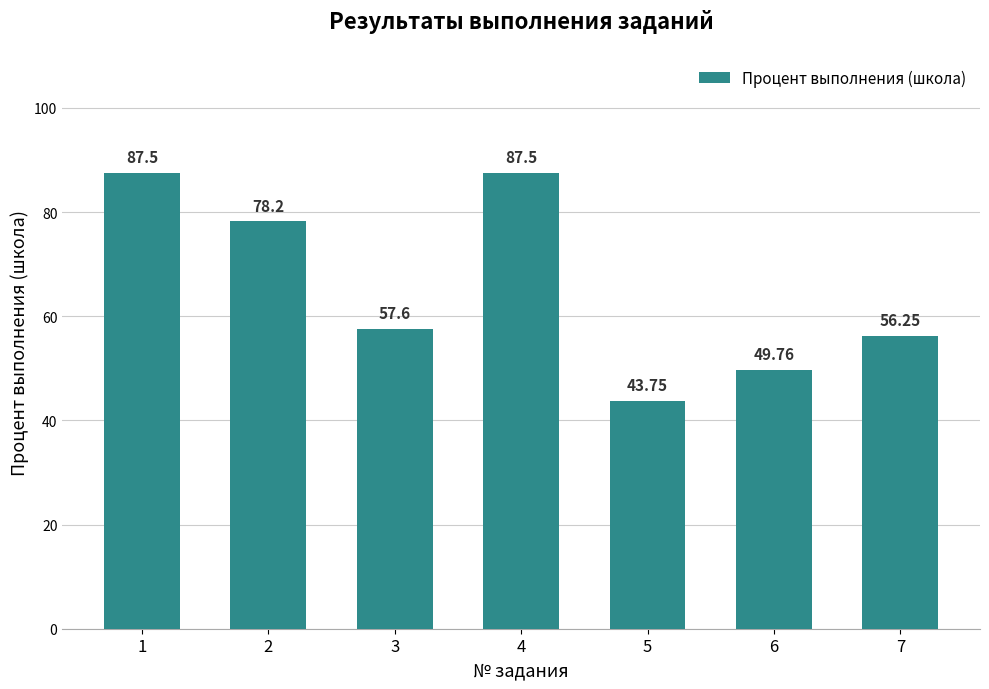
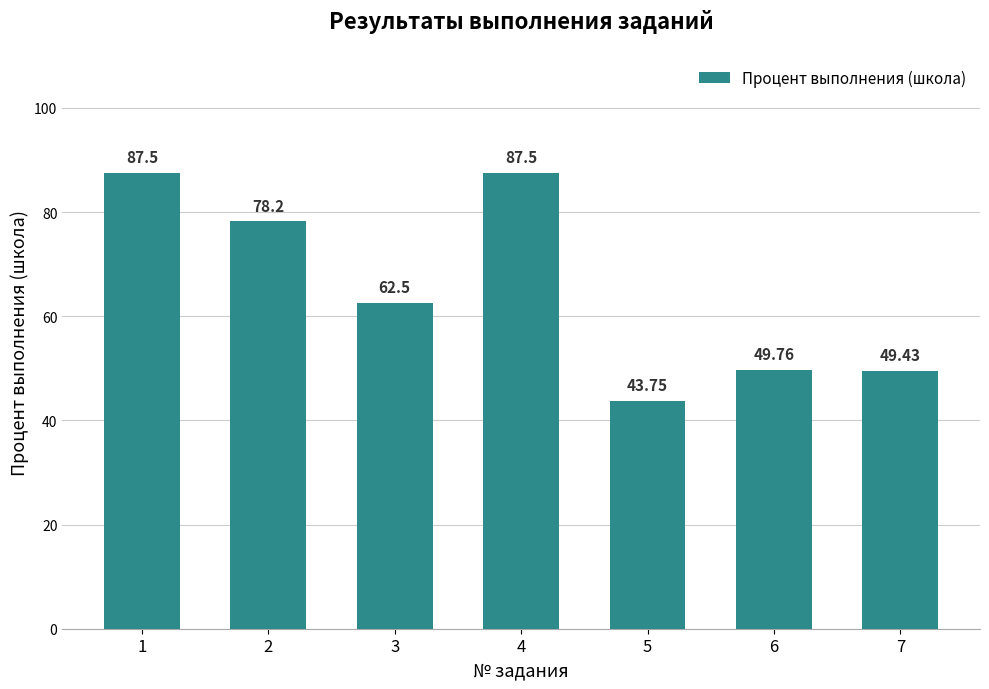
3: 57.6 -> 62.5
7: 56.25 -> 49.43
